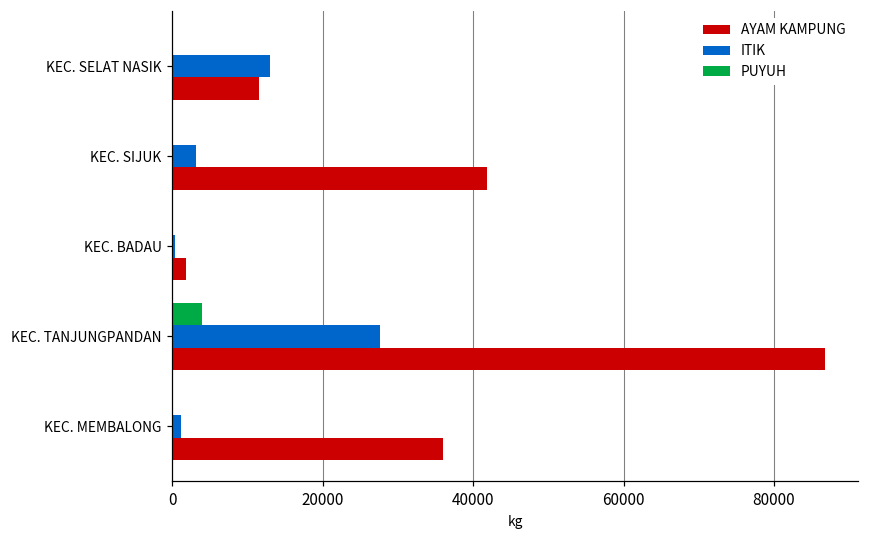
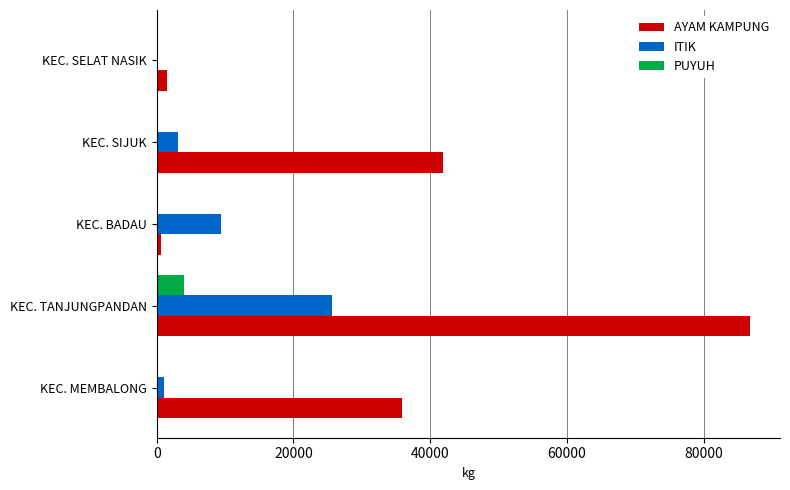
ITIK, KEC. SELAT NASIK: 13000 -> 0
AYAM KAMPUNG, KEC. SELAT NASIK: 12000 -> 2000
ITIK, KEC. BADAU: 0 -> 9000
AYAM KAMPUNG, KEC. BADAU: 2000 -> 1000
ITIK, KEC. TANJUNGPANDAN: 28000 -> 26000
